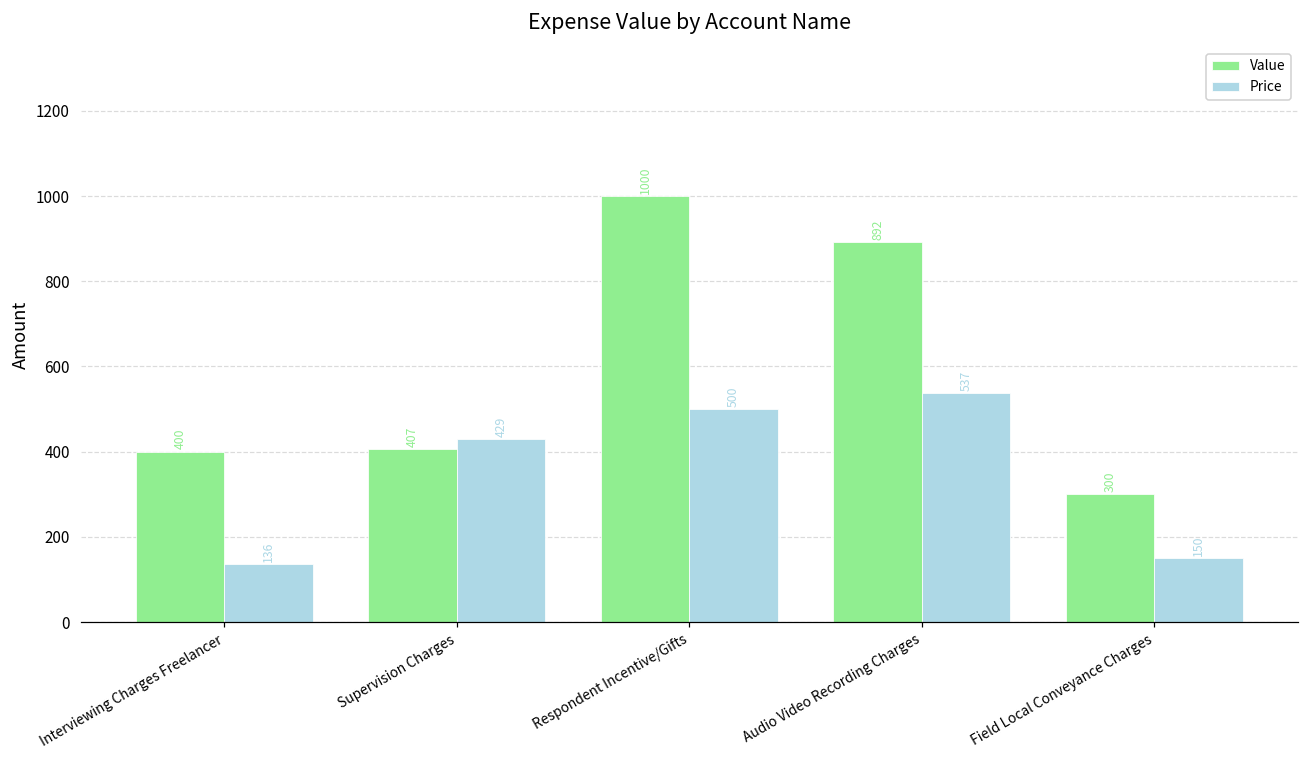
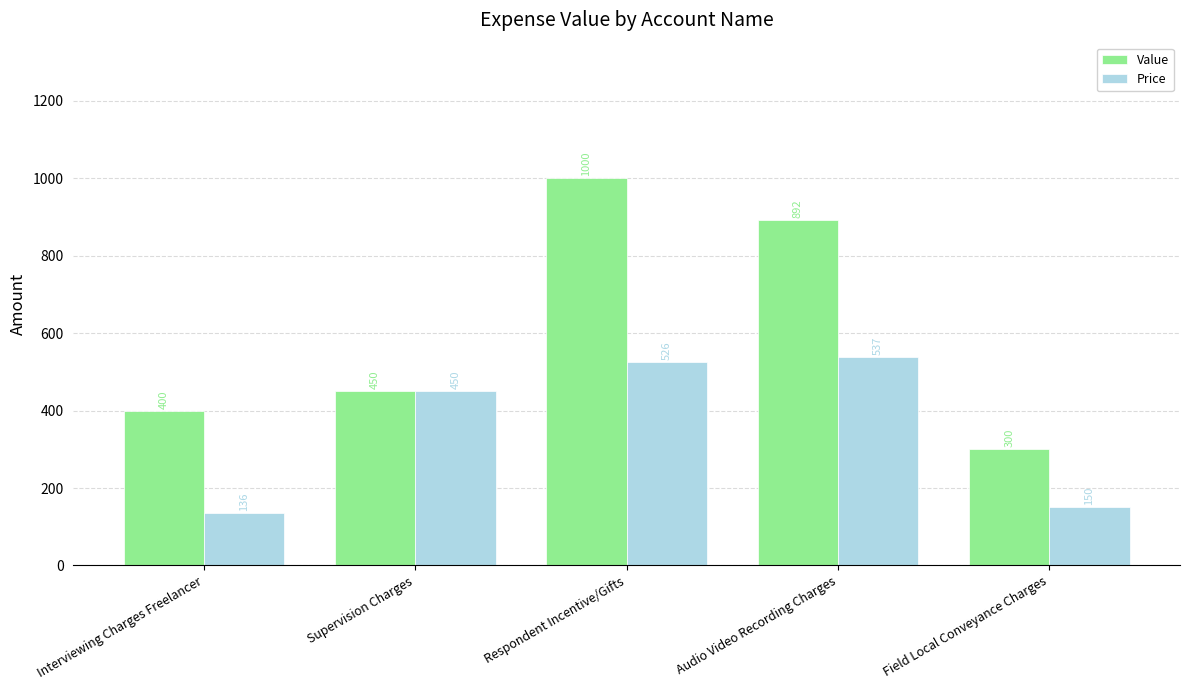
Value, Supervision Charges: 407 -> 450
Price, Supervision Charges: 429 -> 450
Price, Respondent Incentive/Gifts: 500 -> 526
